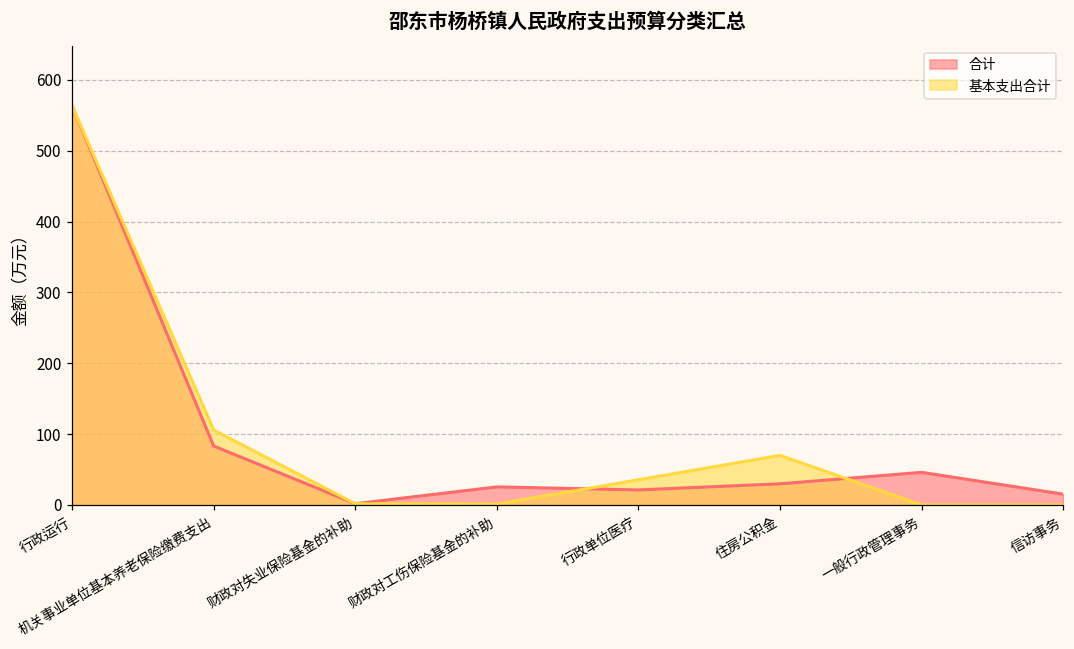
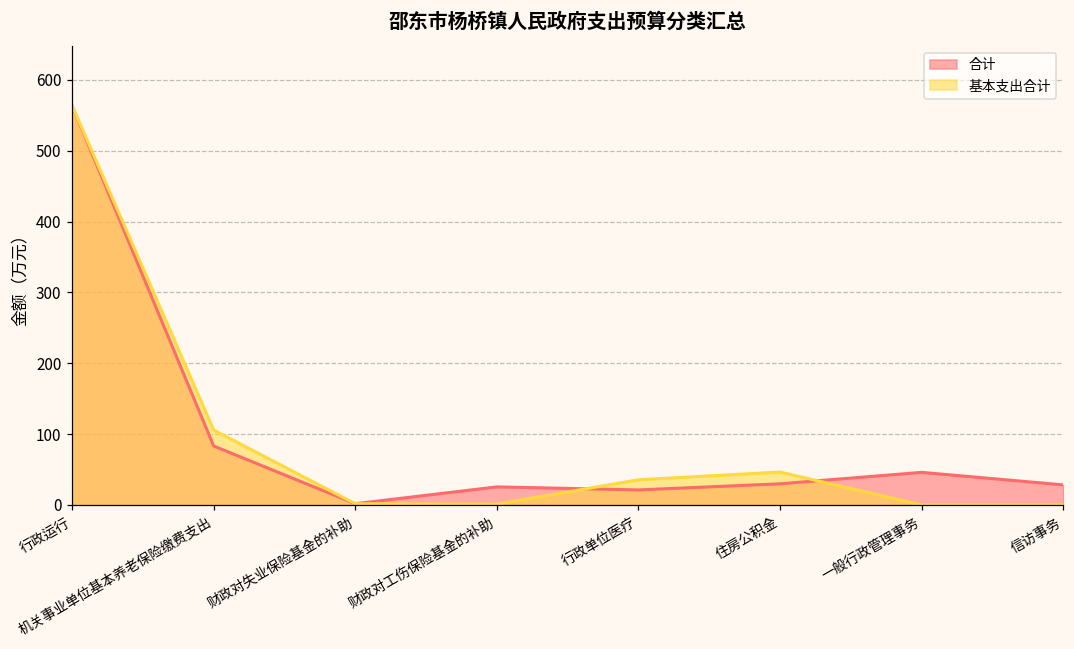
基本支出合计, 住房公积金: 70 -> 50
合计, 信访事务: 20 -> 30
